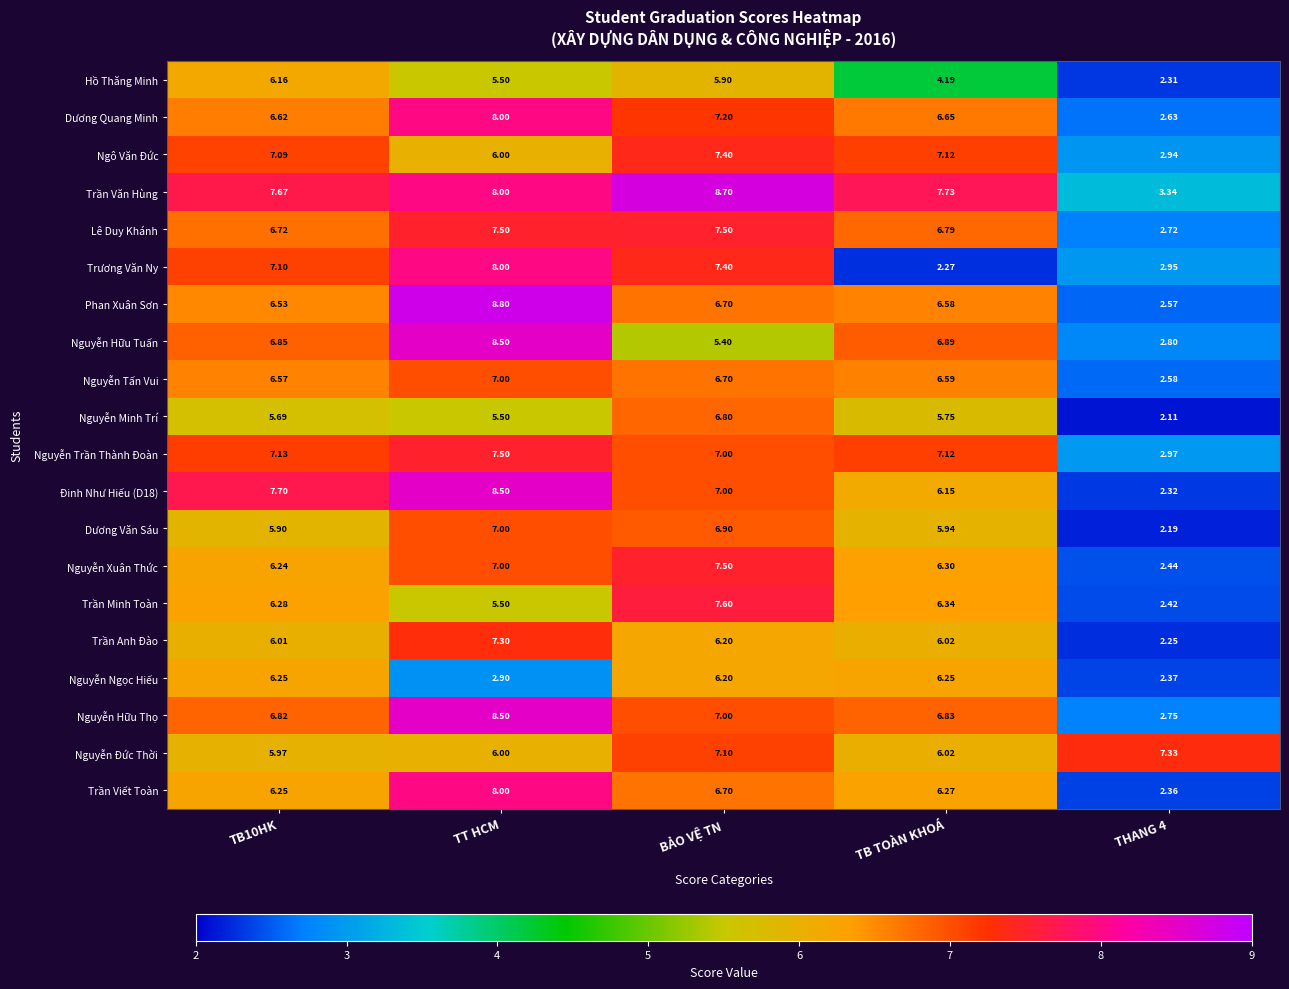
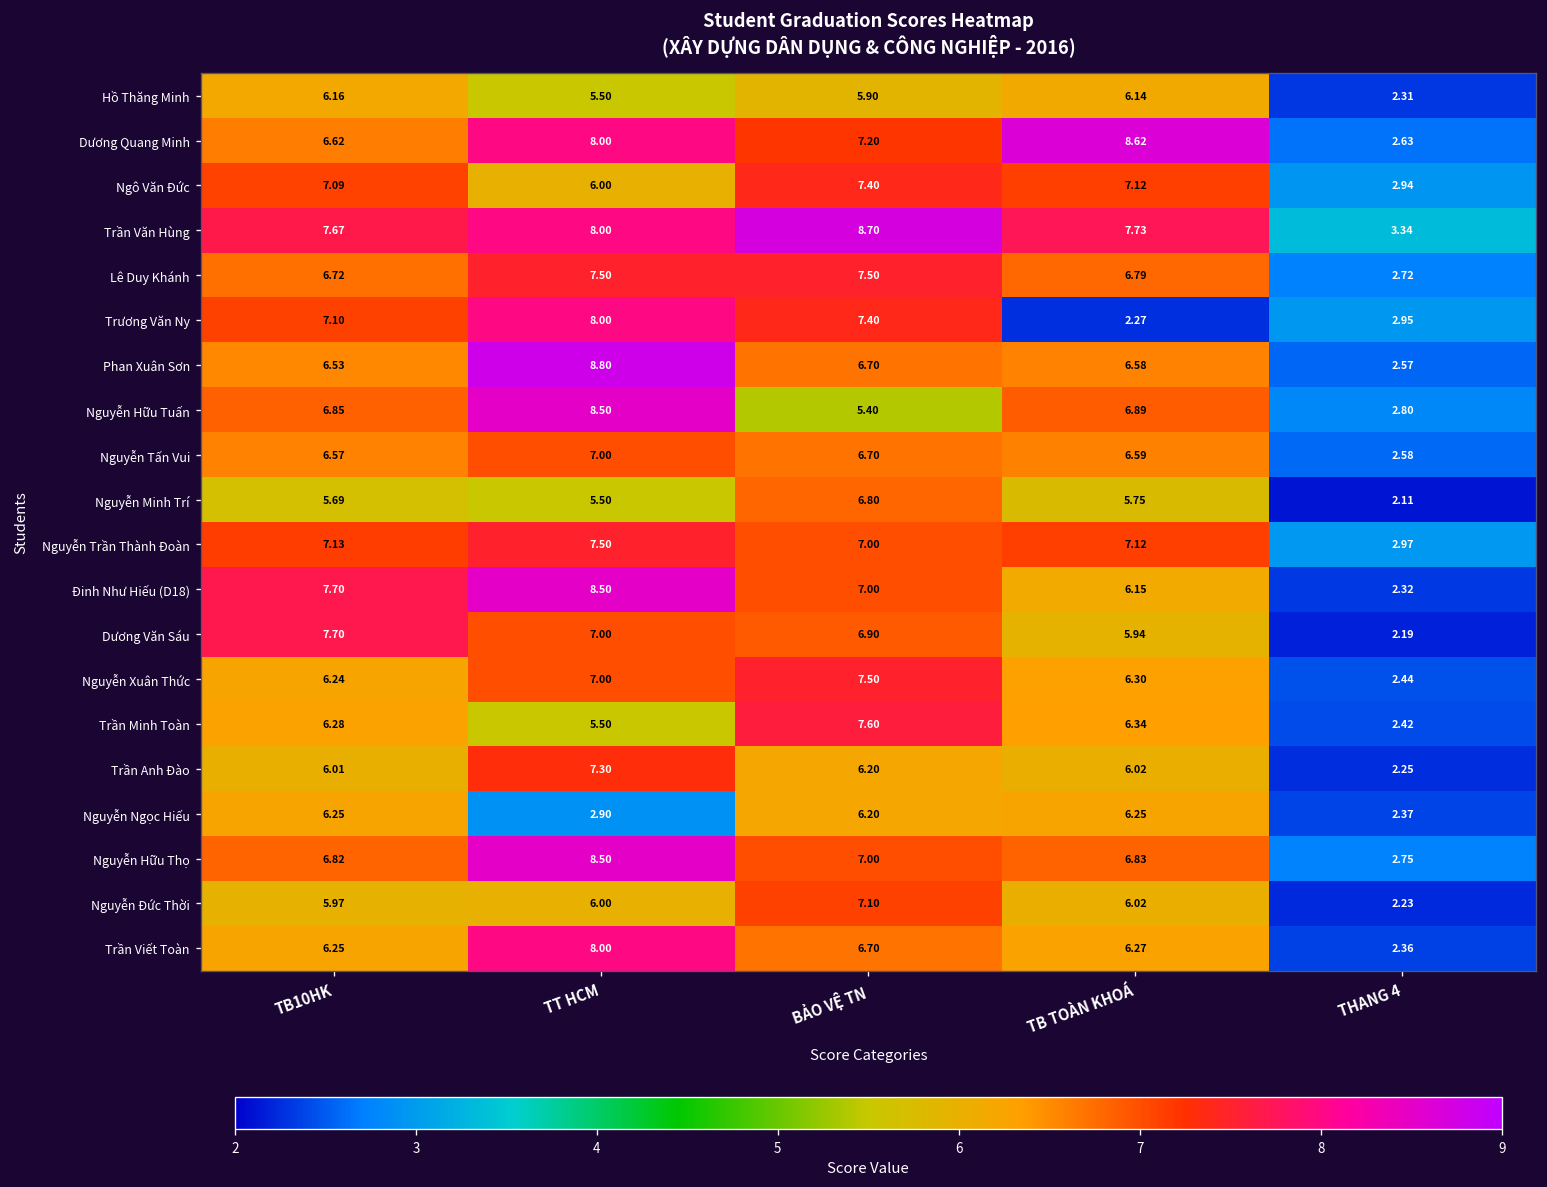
Hồ Thăng Minh, TB TOÀN KHOÁ: 4.19 -> 6.14
Dương Quang Minh, TB TOÀN KHOÁ: 6.65 -> 8.62
Dương Văn Sáu, TB10HK: 5.90 -> 7.70
Nguyễn Đức Thời, THANG 4: 7.33 -> 2.23
